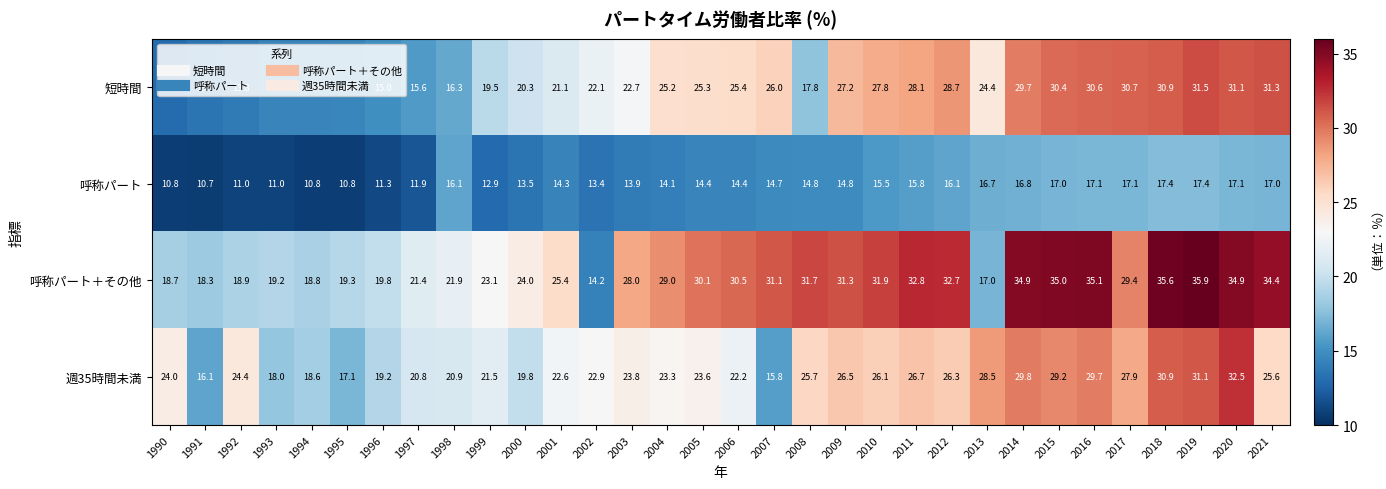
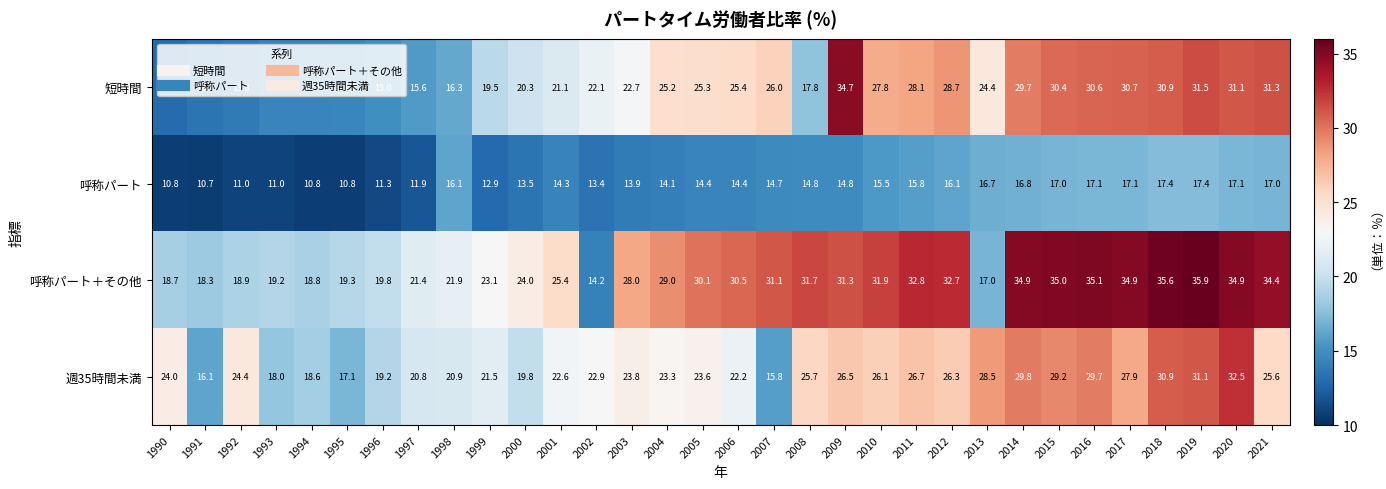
短時間, 2009: 27.2 -> 34.7
呼称パート＋その他, 2017: 29.4 -> 34.9
